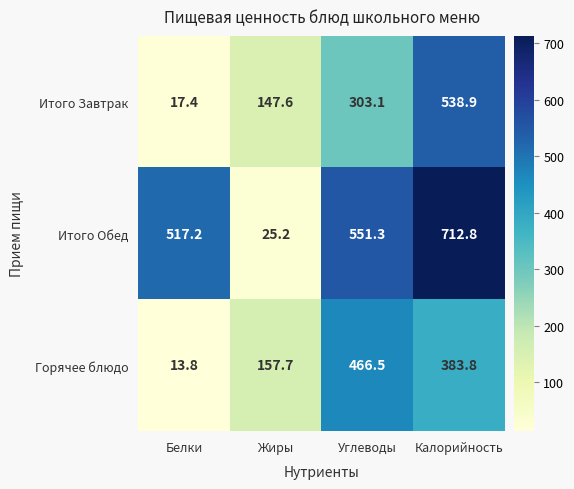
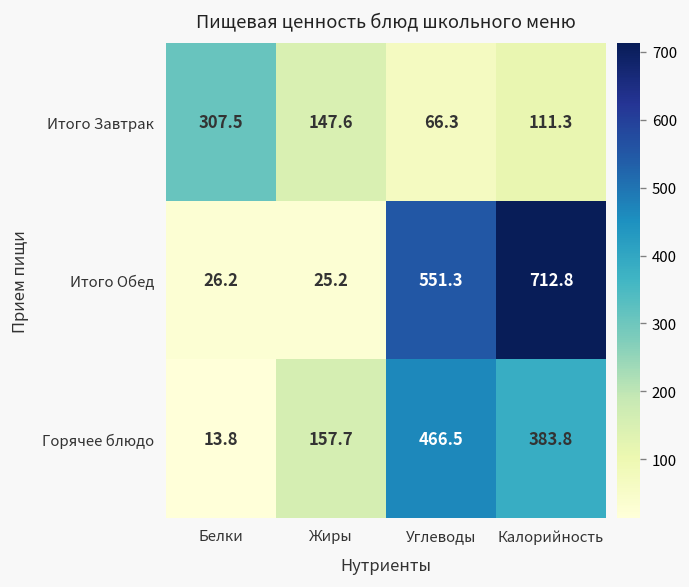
Итого Завтрак, Белки: 17.4 -> 307.5
Итого Завтрак, Углеводы: 303.1 -> 66.3
Итого Завтрак, Калорийность: 538.9 -> 111.3
Итого Обед, Белки: 517.2 -> 26.2
